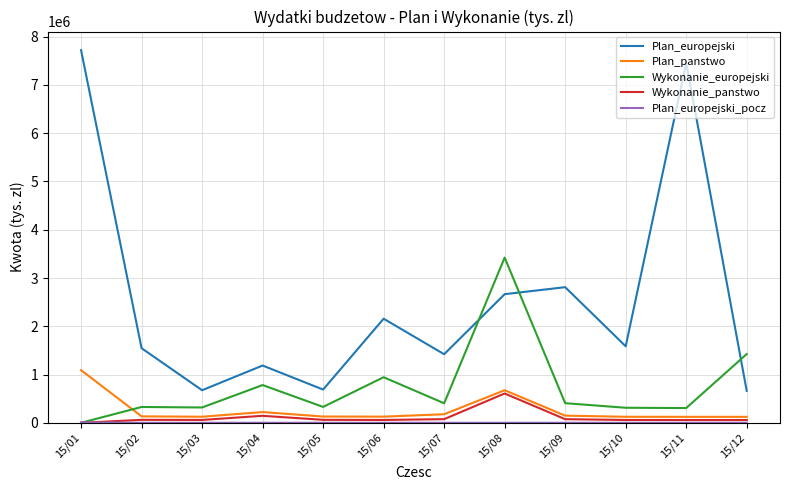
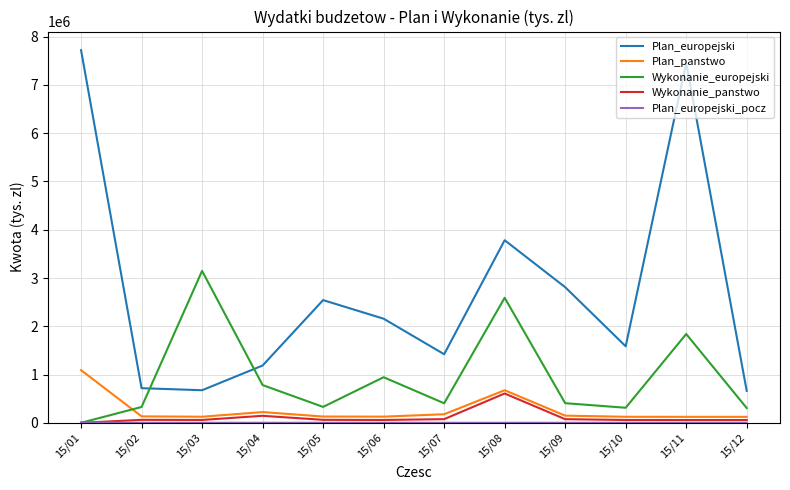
Plan_europejski, 15/02: 1500000 -> 700000
Wykonanie_europejski, 15/03: 300000 -> 3100000
Plan_europejski, 15/05: 700000 -> 2500000
Plan_europejski, 15/08: 2700000 -> 3800000
Wykonanie_europejski, 15/08: 3400000 -> 2600000
Wykonanie_europejski, 15/11: 300000 -> 1800000
Wykonanie_europejski, 15/12: 1400000 -> 300000
